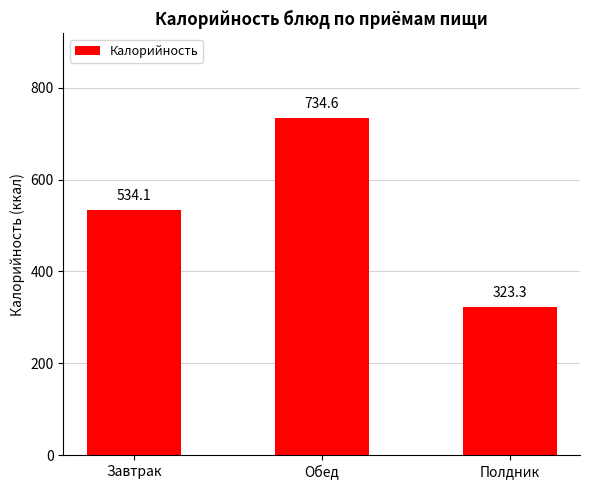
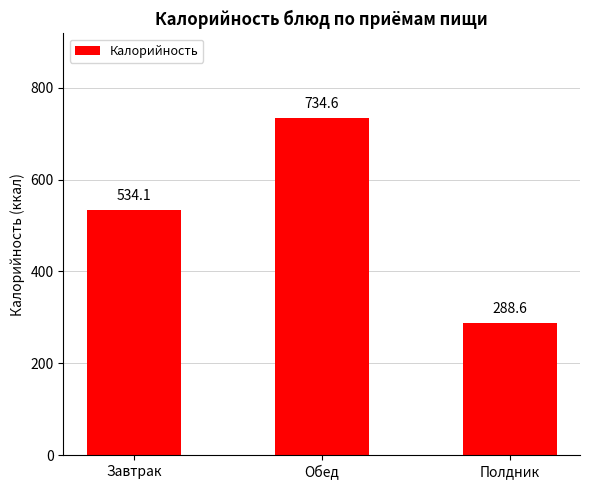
Полдник: 323.3 -> 288.6
